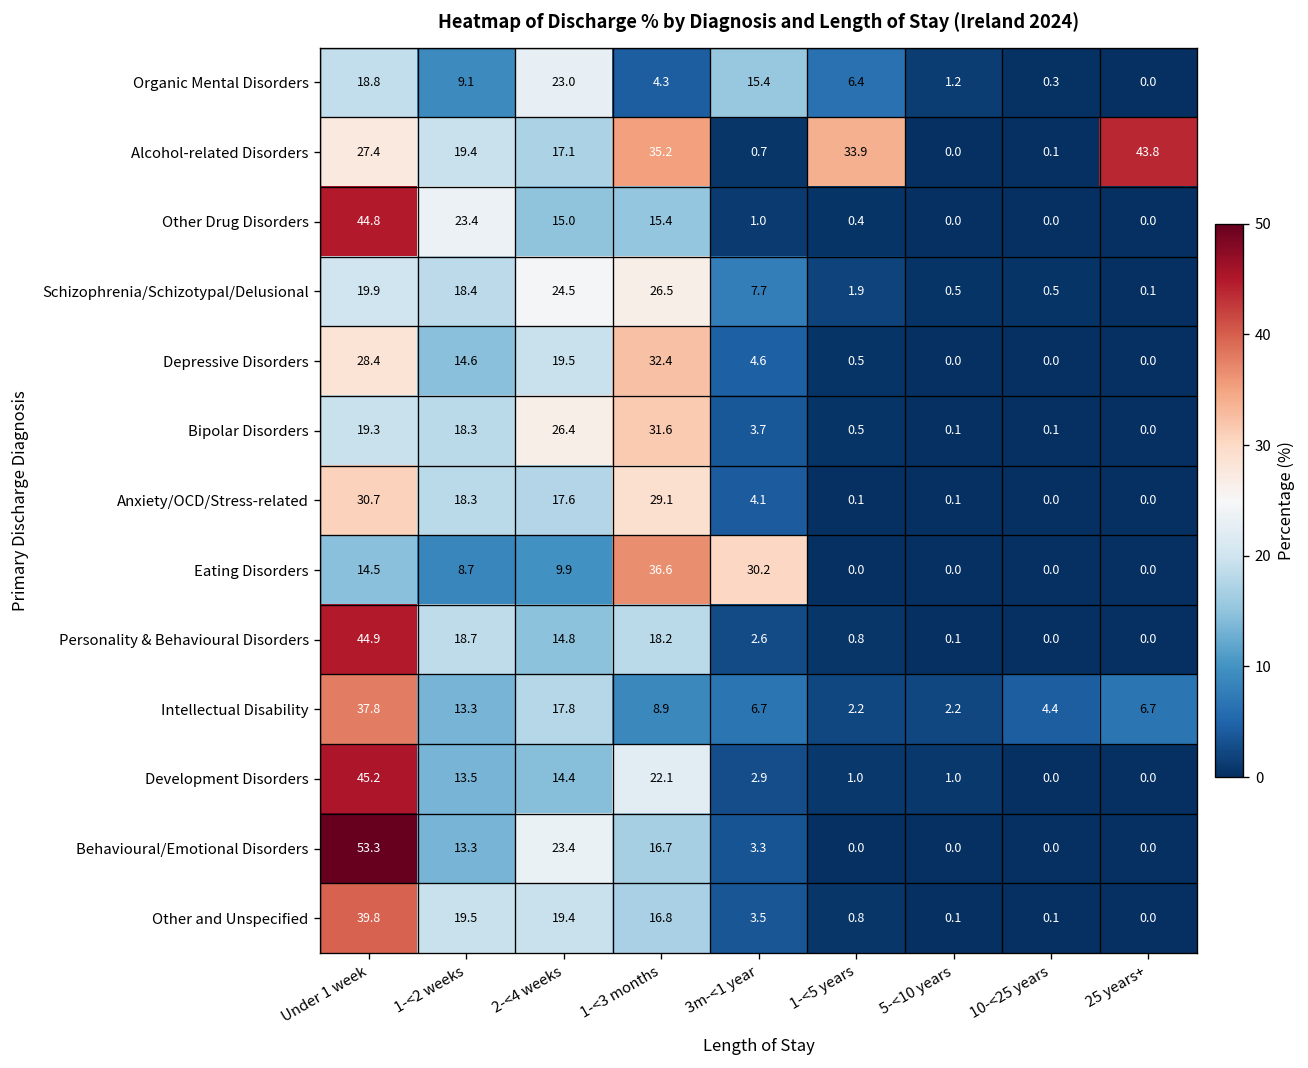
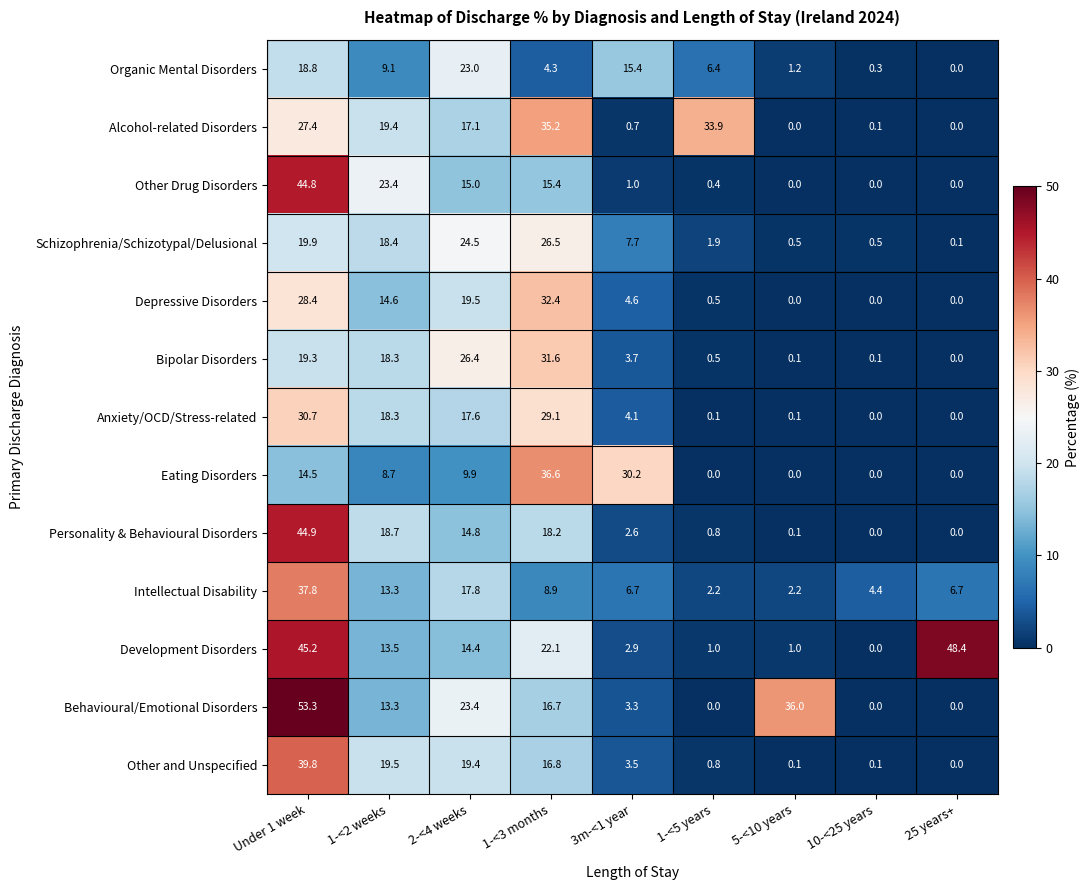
Alcohol-related Disorders, 25 years+: 43.8 -> 0.0
Development Disorders, 25 years+: 0.0 -> 48.4
Behavioural/Emotional Disorders, 5-<10 years: 0.0 -> 36.0
